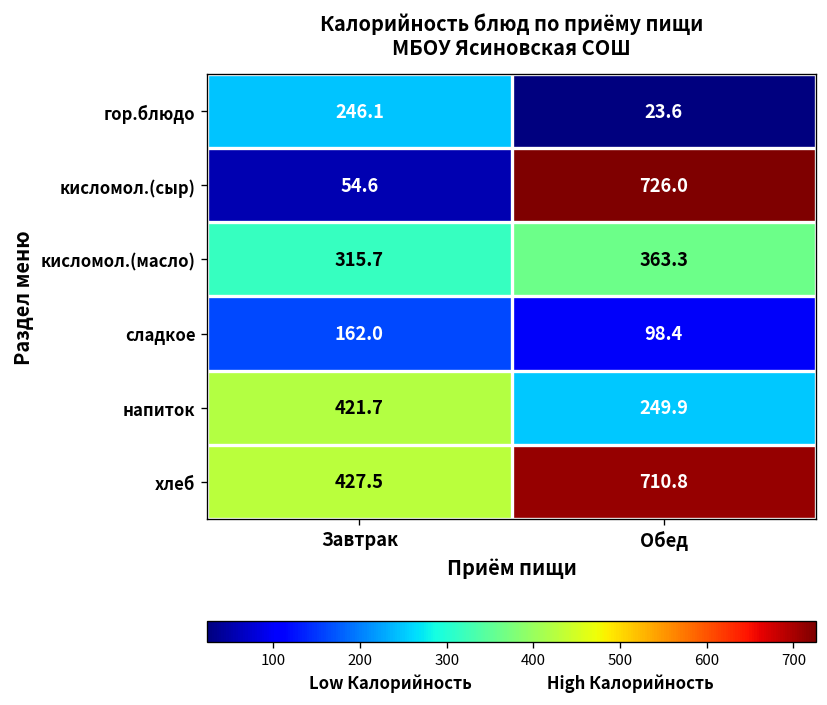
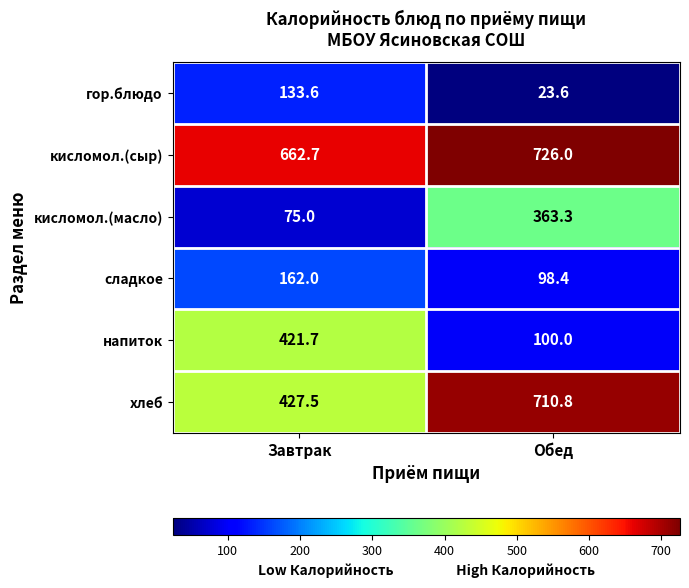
гор.блюдо, Завтрак: 246.1 -> 133.6
кисломол.(сыр), Завтрак: 54.6 -> 662.7
кисломол.(масло), Завтрак: 315.7 -> 75.0
напиток, Обед: 249.9 -> 100.0
